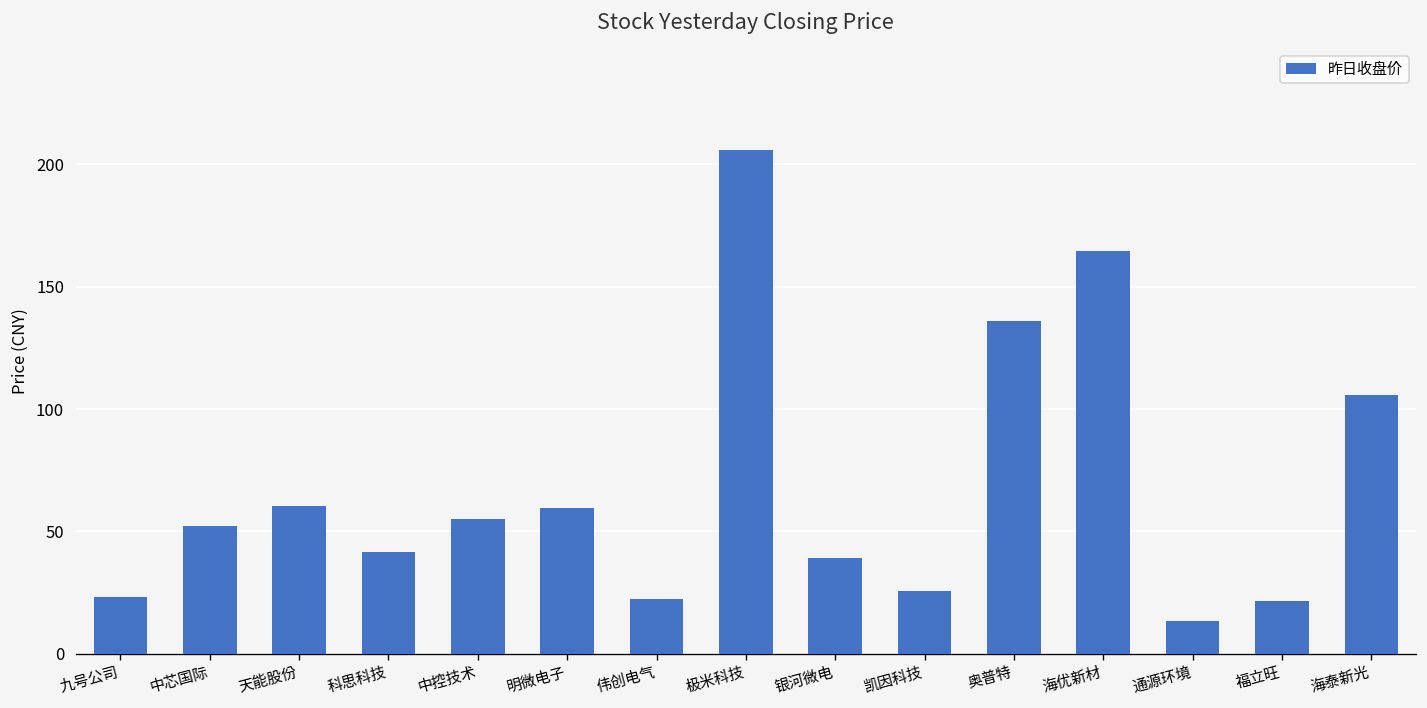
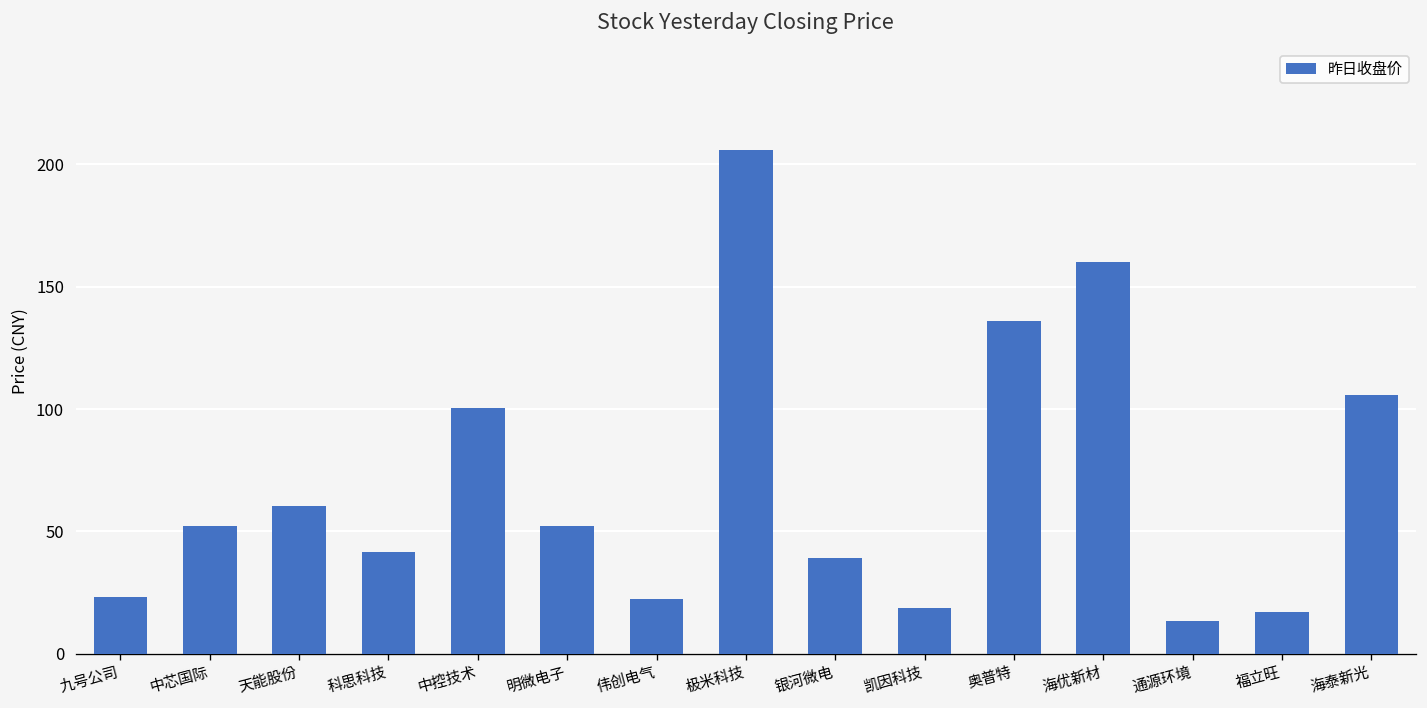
中控技术: 55 -> 101
明微电子: 59 -> 52
凯因科技: 26 -> 19
海优新材: 164 -> 160
福立旺: 22 -> 17
